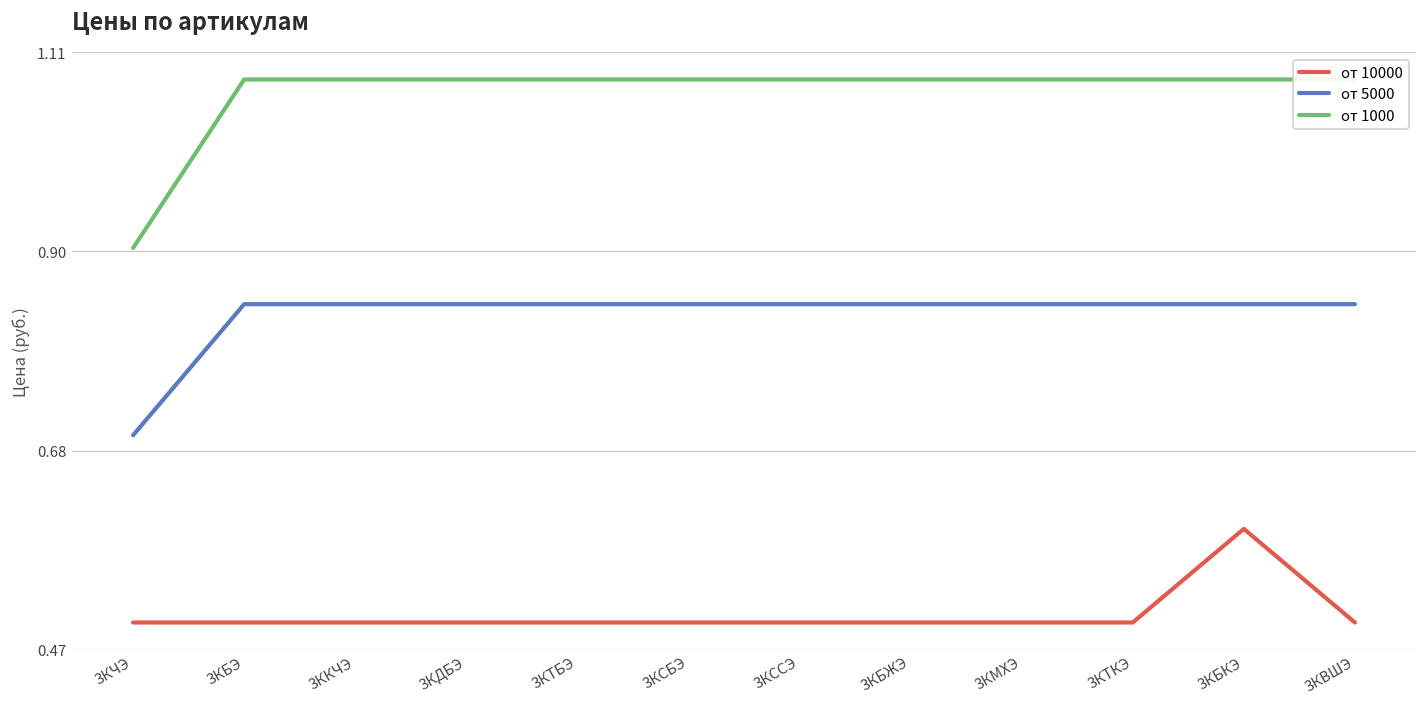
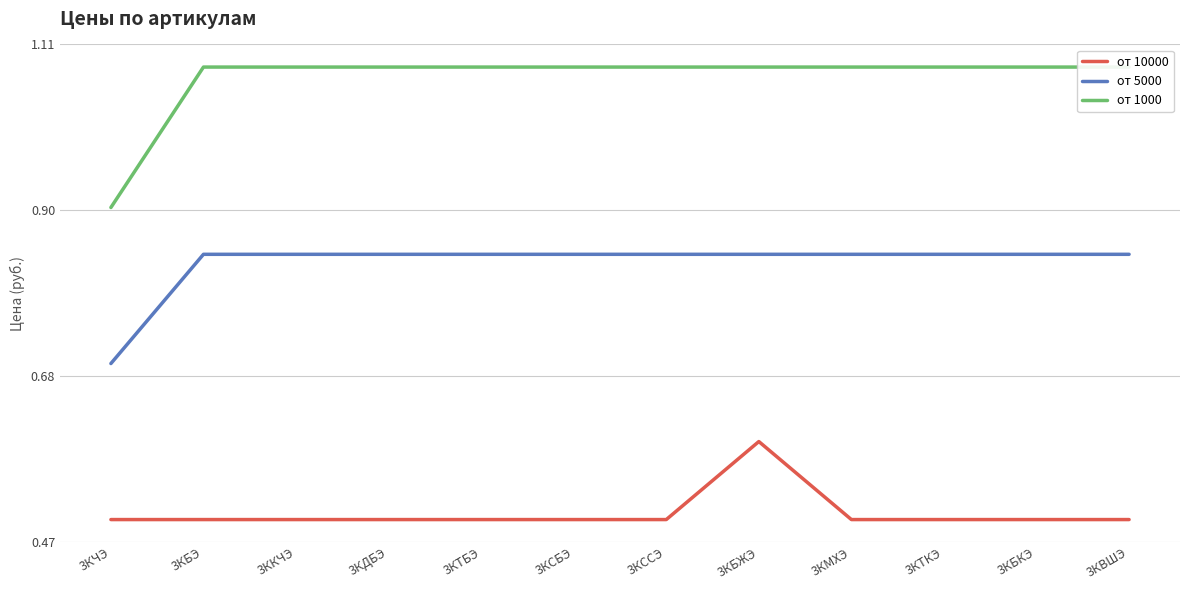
от 10000, 3КБЖЭ: 0.5 -> 0.6
от 10000, 3КБКЭ: 0.6 -> 0.5
